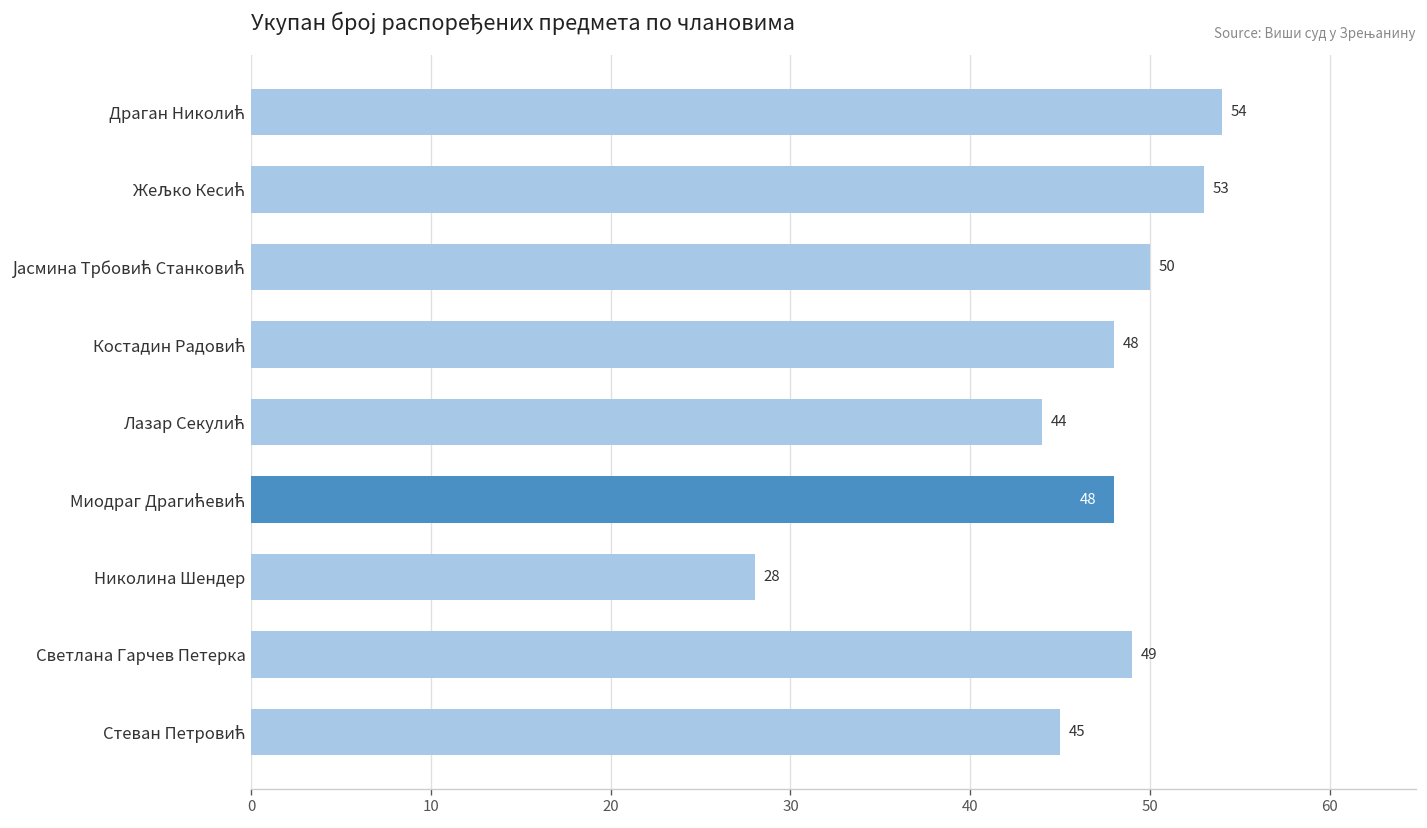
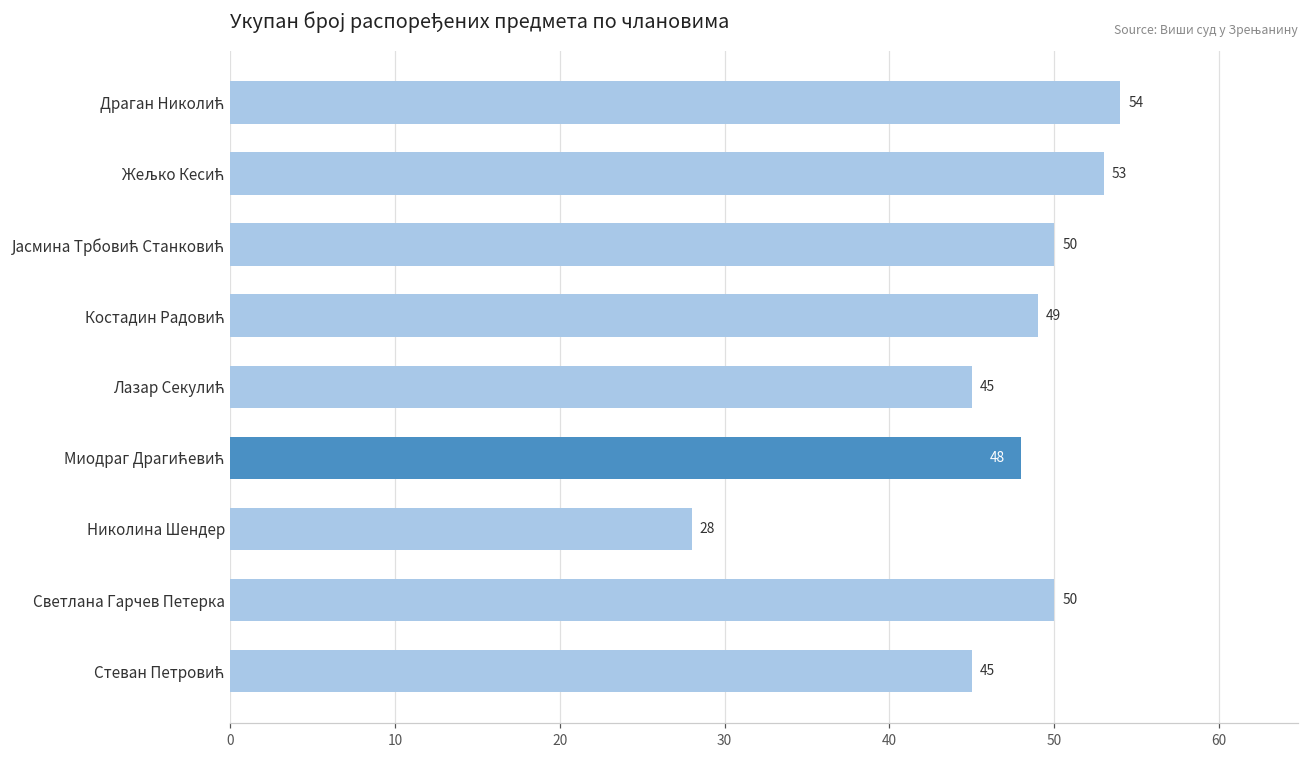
Костадин Радовић: 48 -> 49
Лазар Секулић: 44 -> 45
Светлана Гарчев Петерка: 49 -> 50
